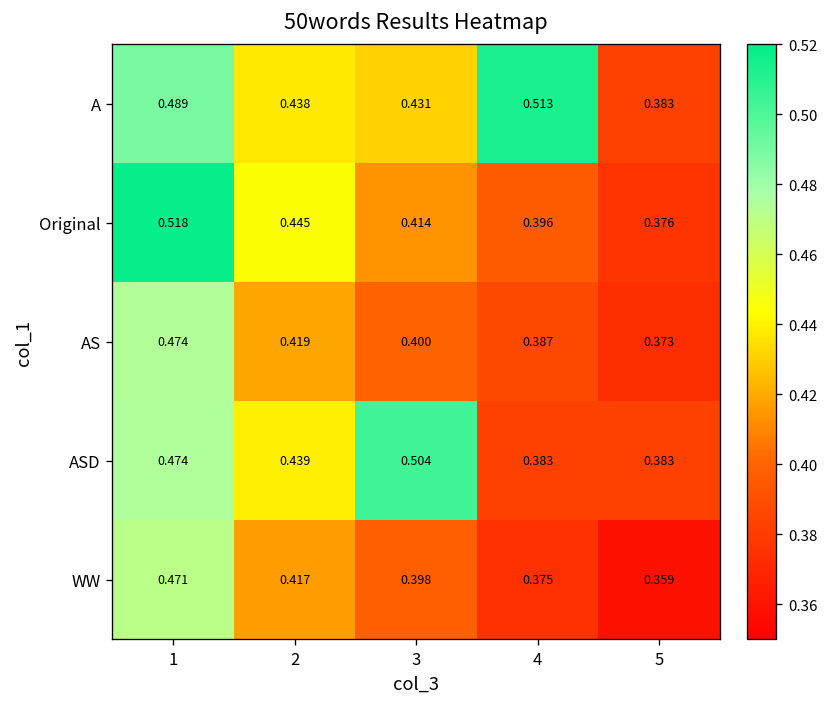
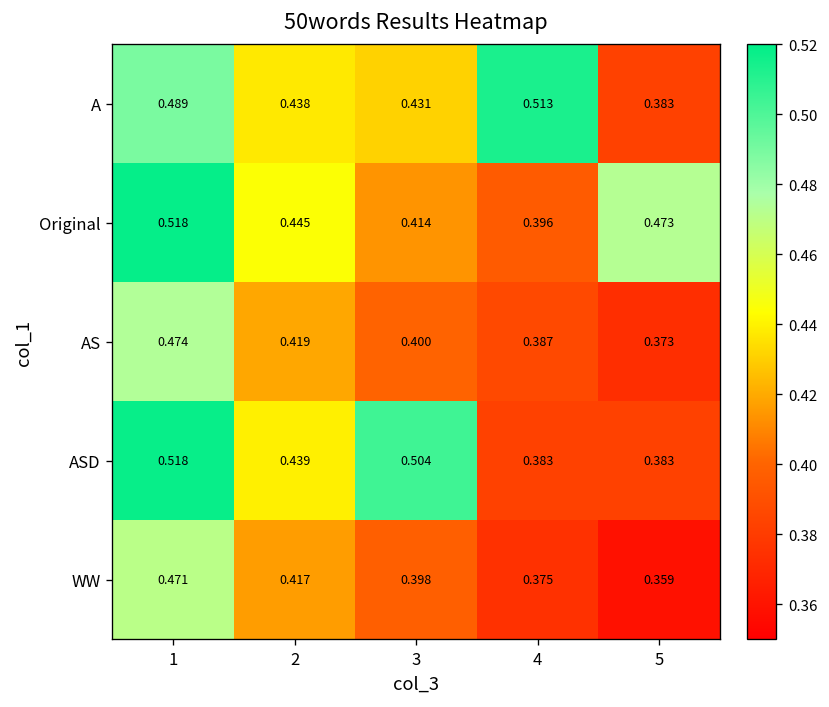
Original, 5: 0.376 -> 0.473
ASD, 1: 0.474 -> 0.518
